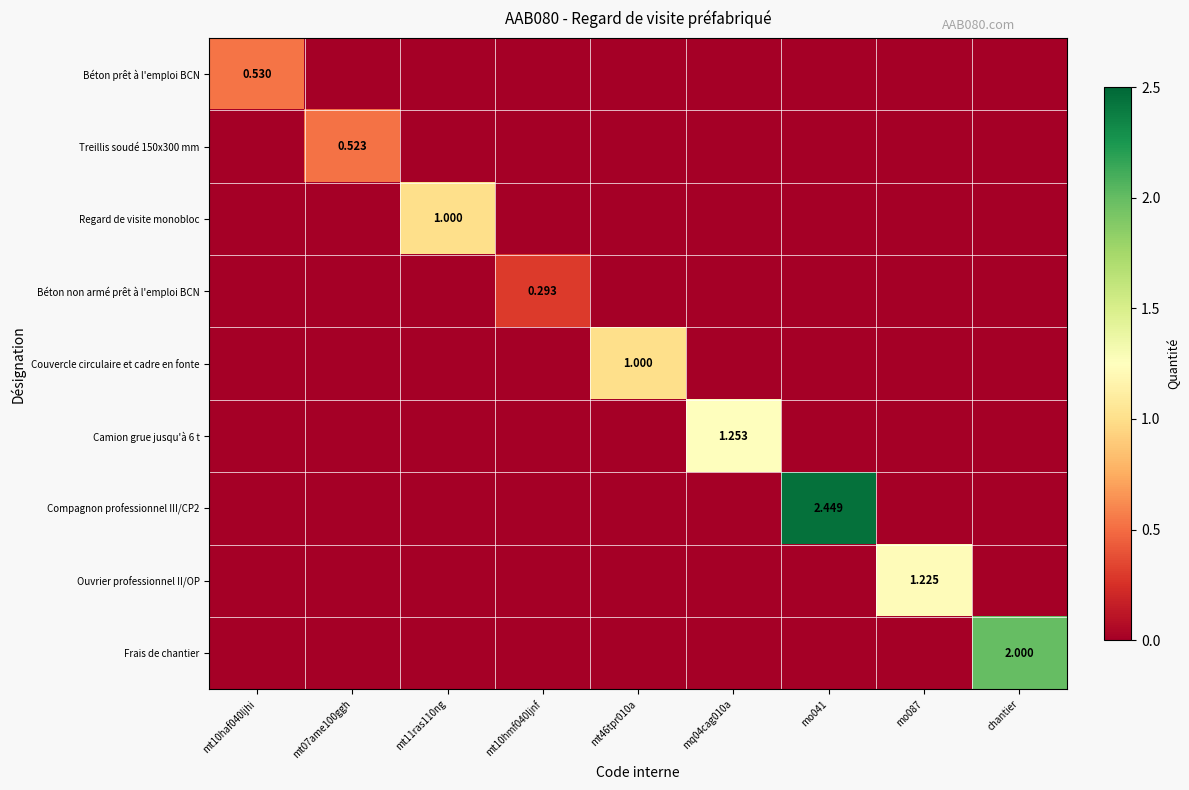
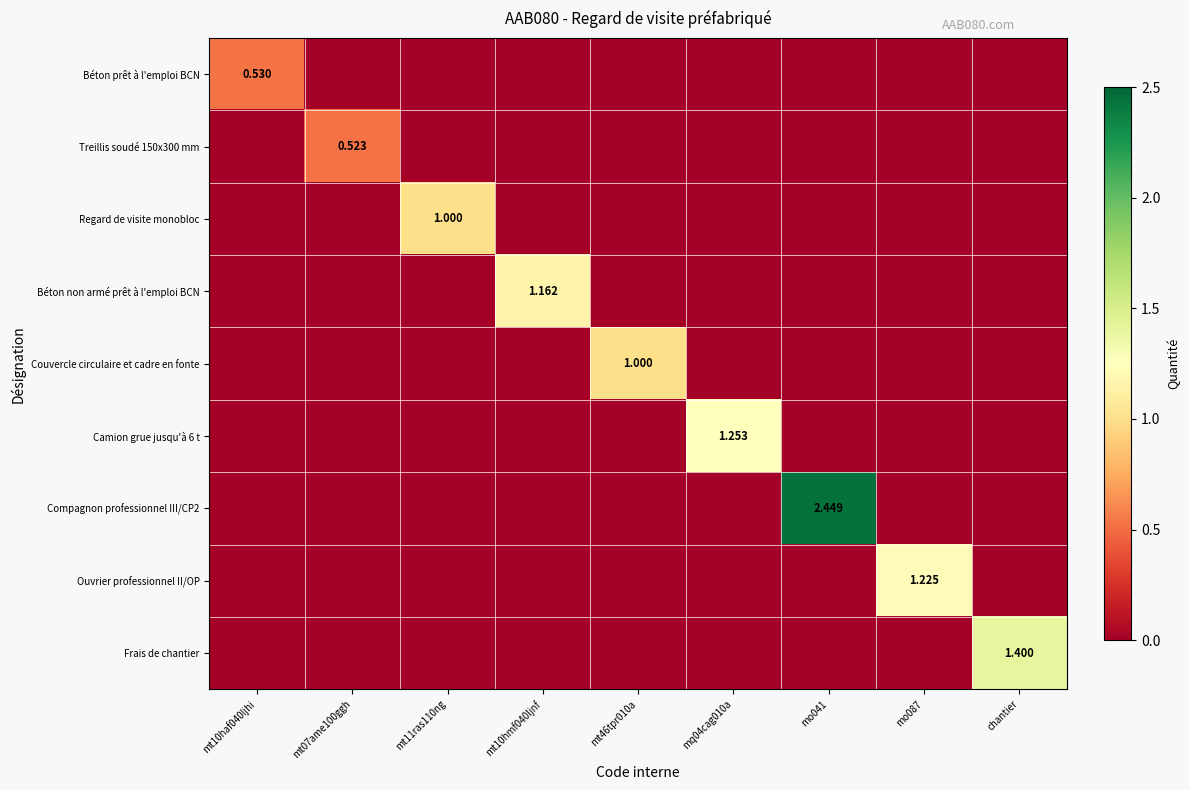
Béton non armé prêt à l'emploi BCN, mt10hmf040ljnf: 0.293 -> 1.162
Frais de chantier, chantier: 2.000 -> 1.400
